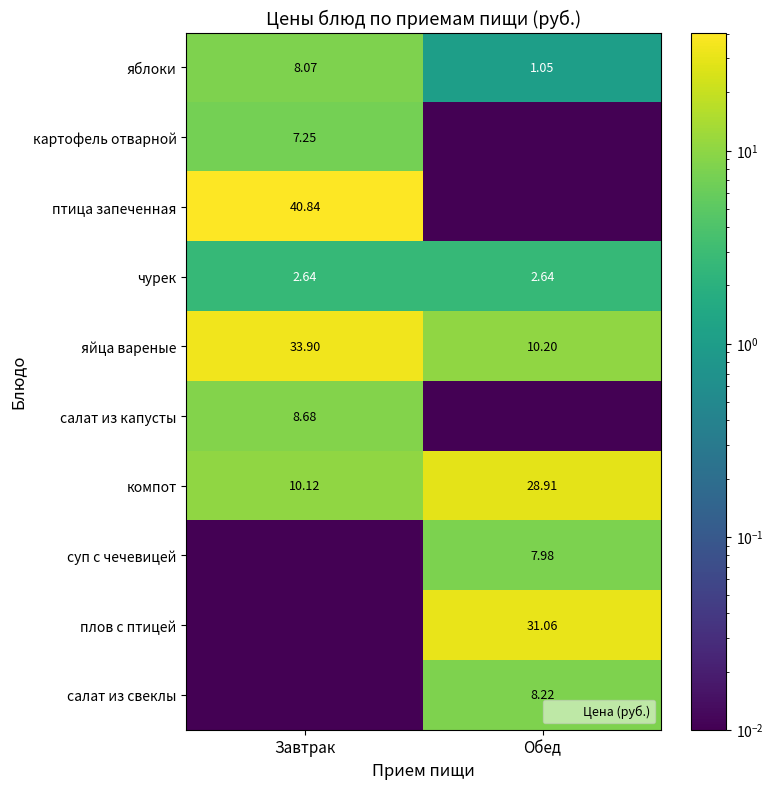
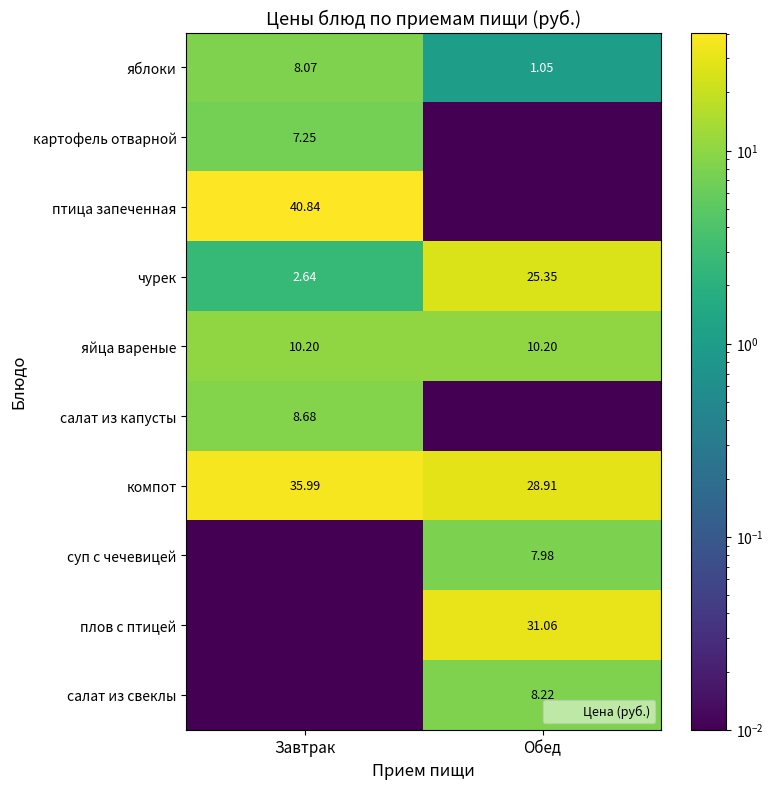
чурек, Обед: 2.64 -> 25.35
яйца вареные, Завтрак: 33.90 -> 10.20
компот, Завтрак: 10.12 -> 35.99
